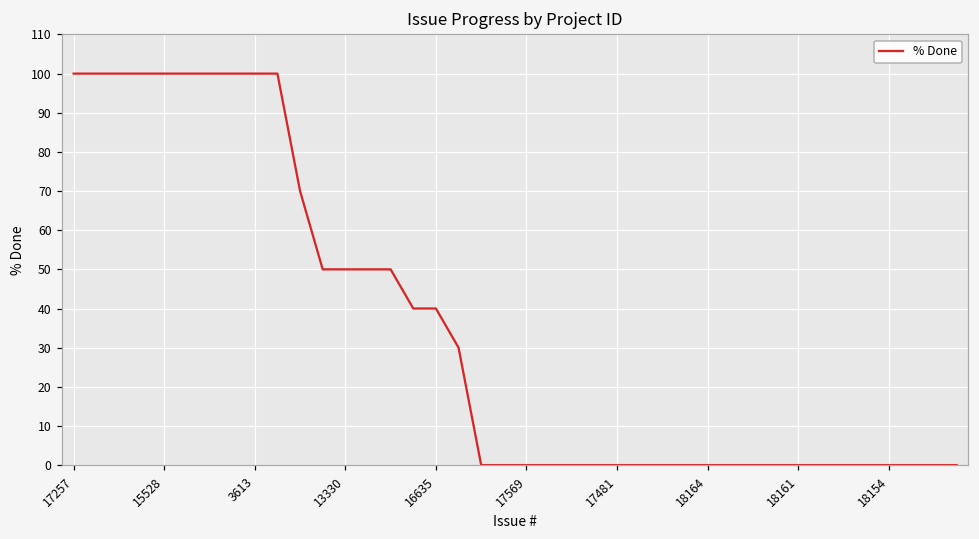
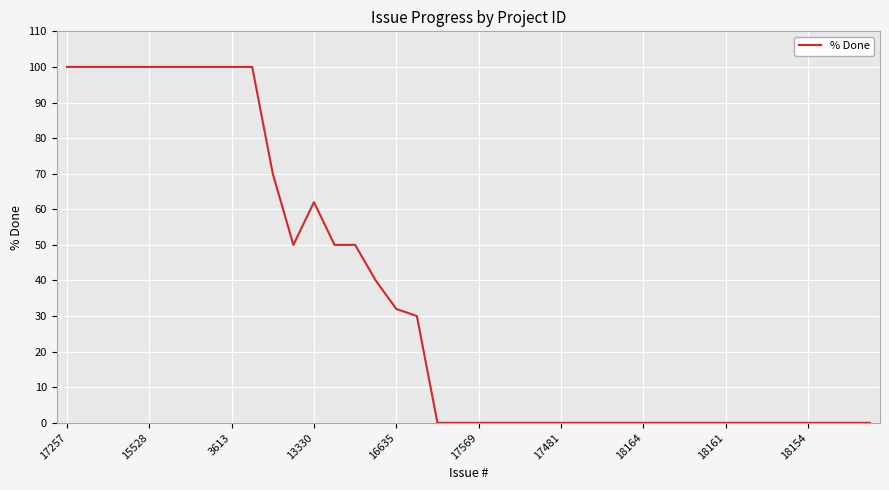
13330: 50 -> 62
16635: 40 -> 32
